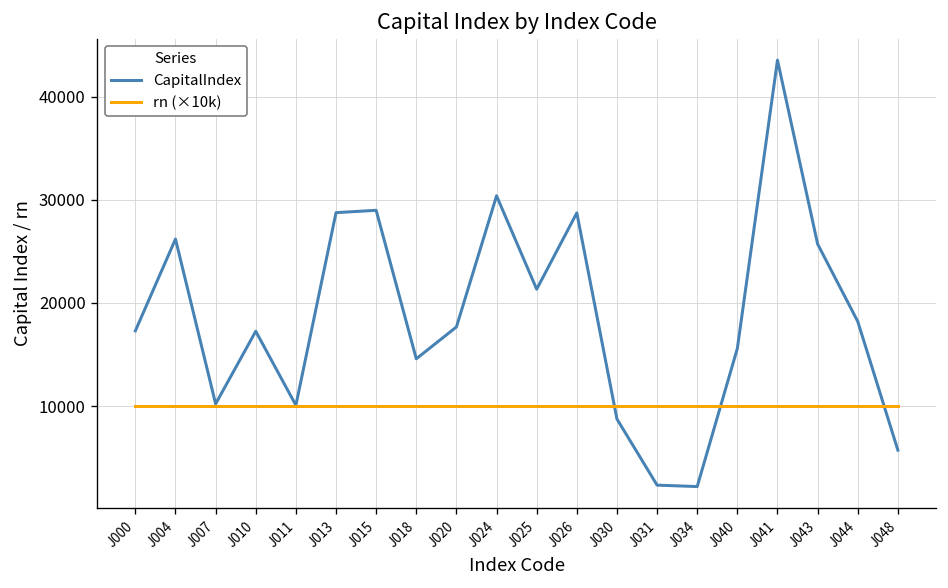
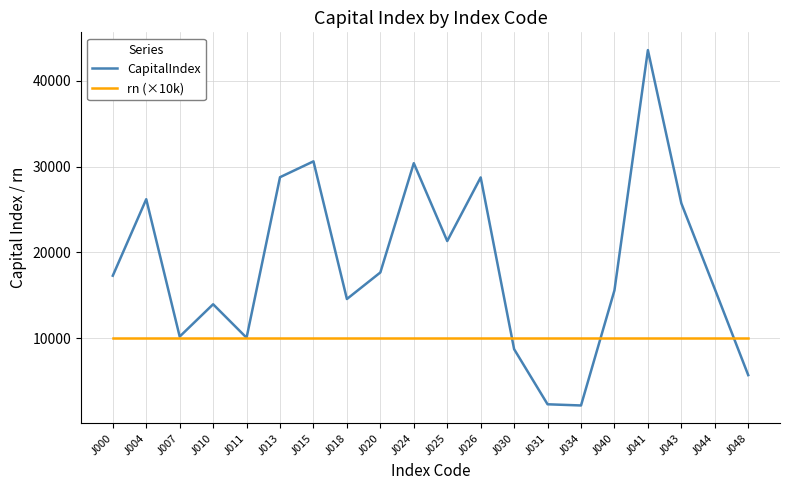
CapitalIndex, J010: 17000 -> 14000
CapitalIndex, J015: 29000 -> 31000
CapitalIndex, J044: 18000 -> 16000
